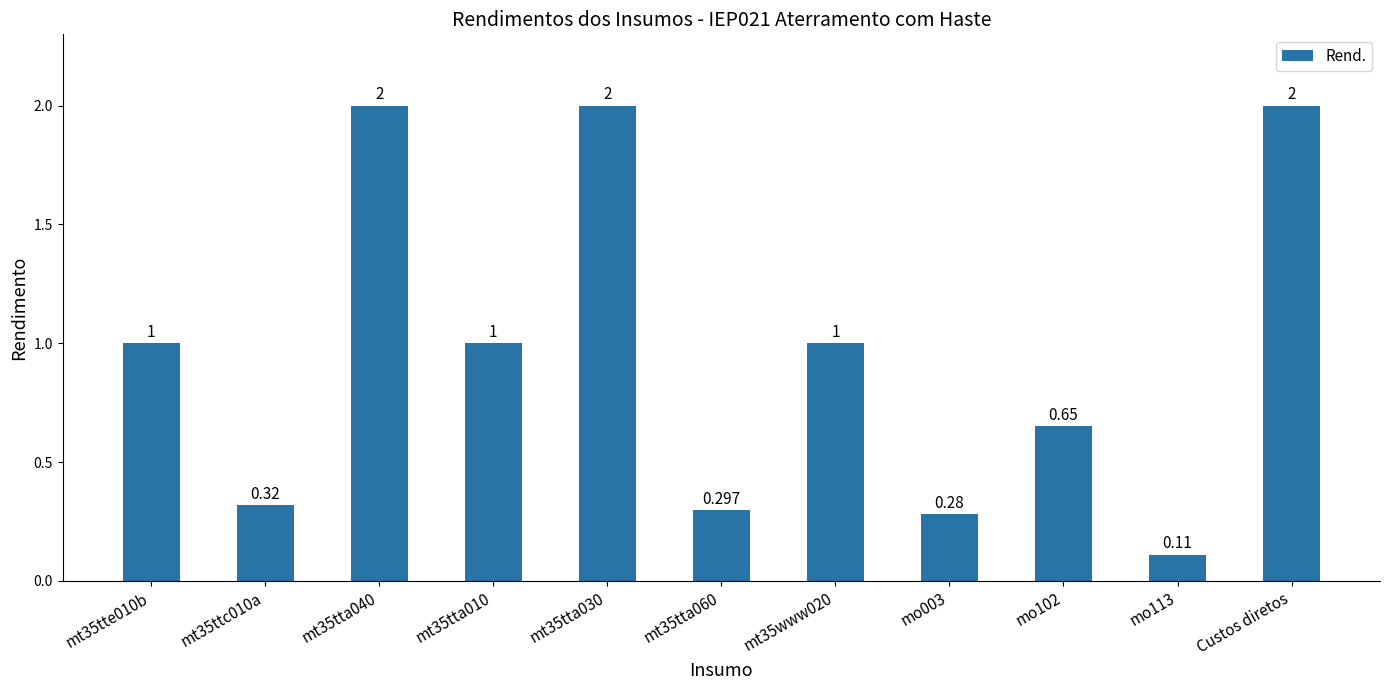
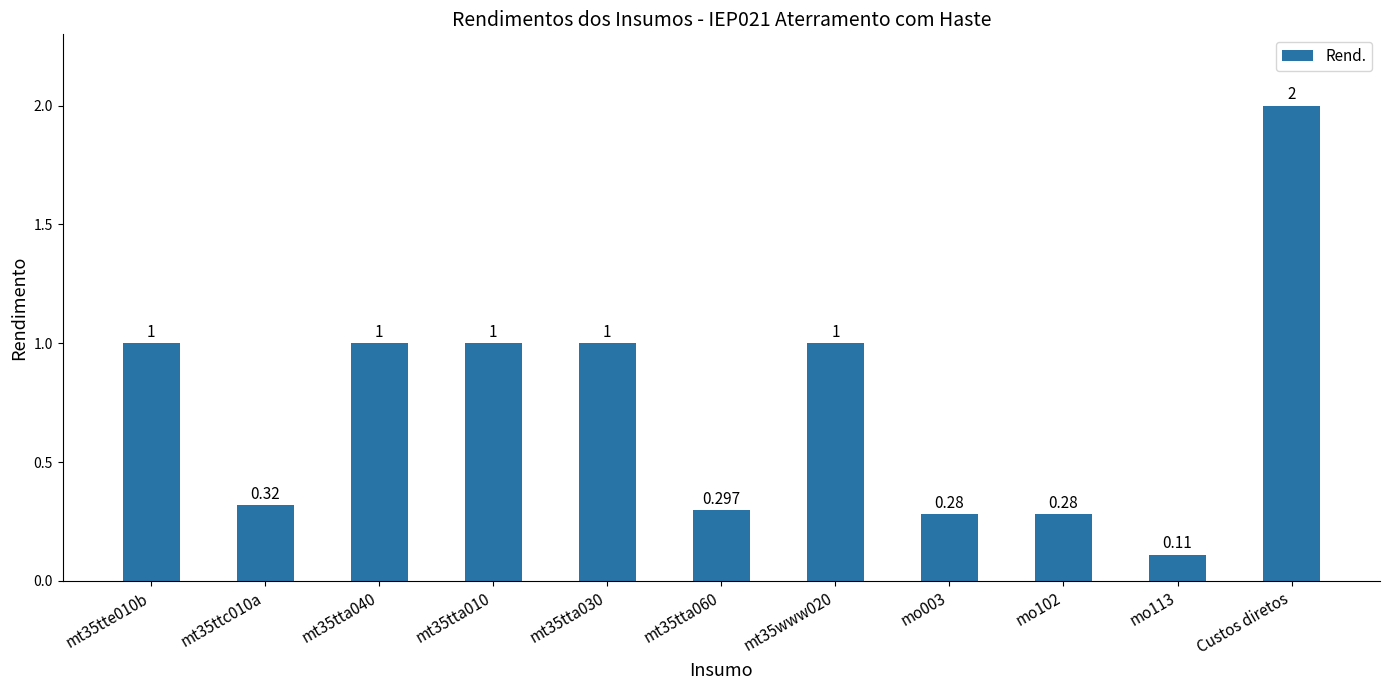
mt35tta040: 2 -> 1
mt35tta030: 2 -> 1
mo102: 0.65 -> 0.28
